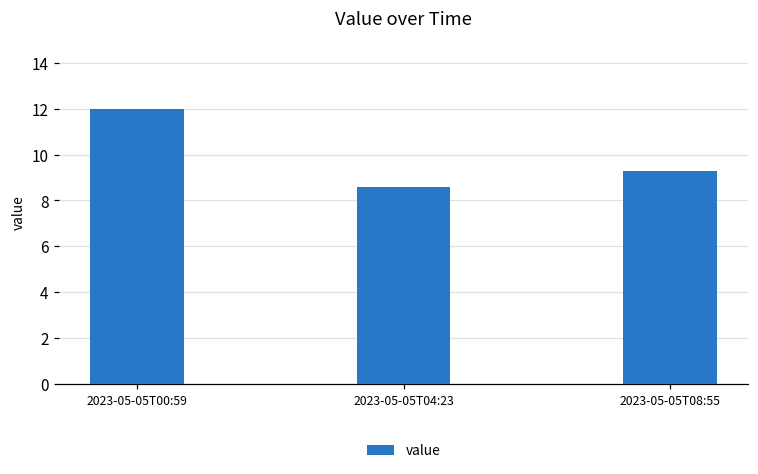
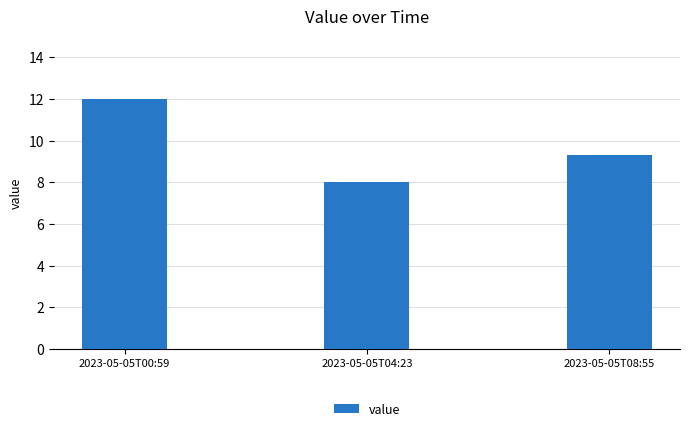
2023-05-05T04:23: 8.6 -> 8.0
